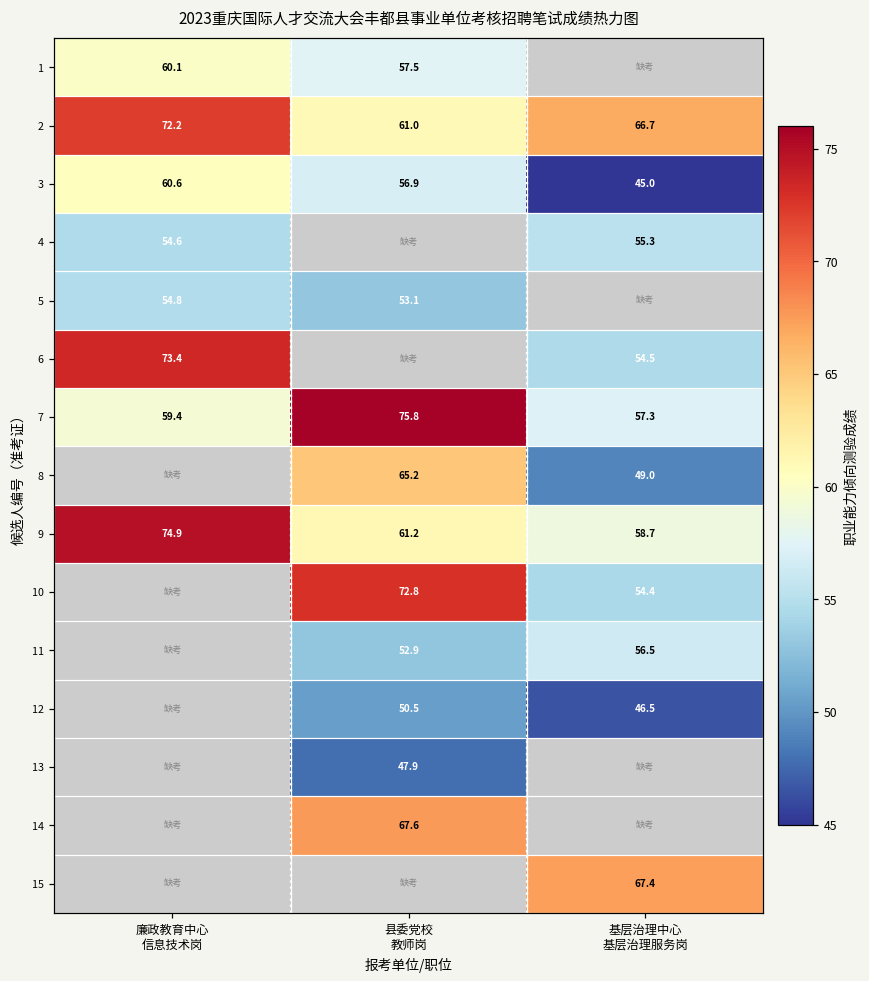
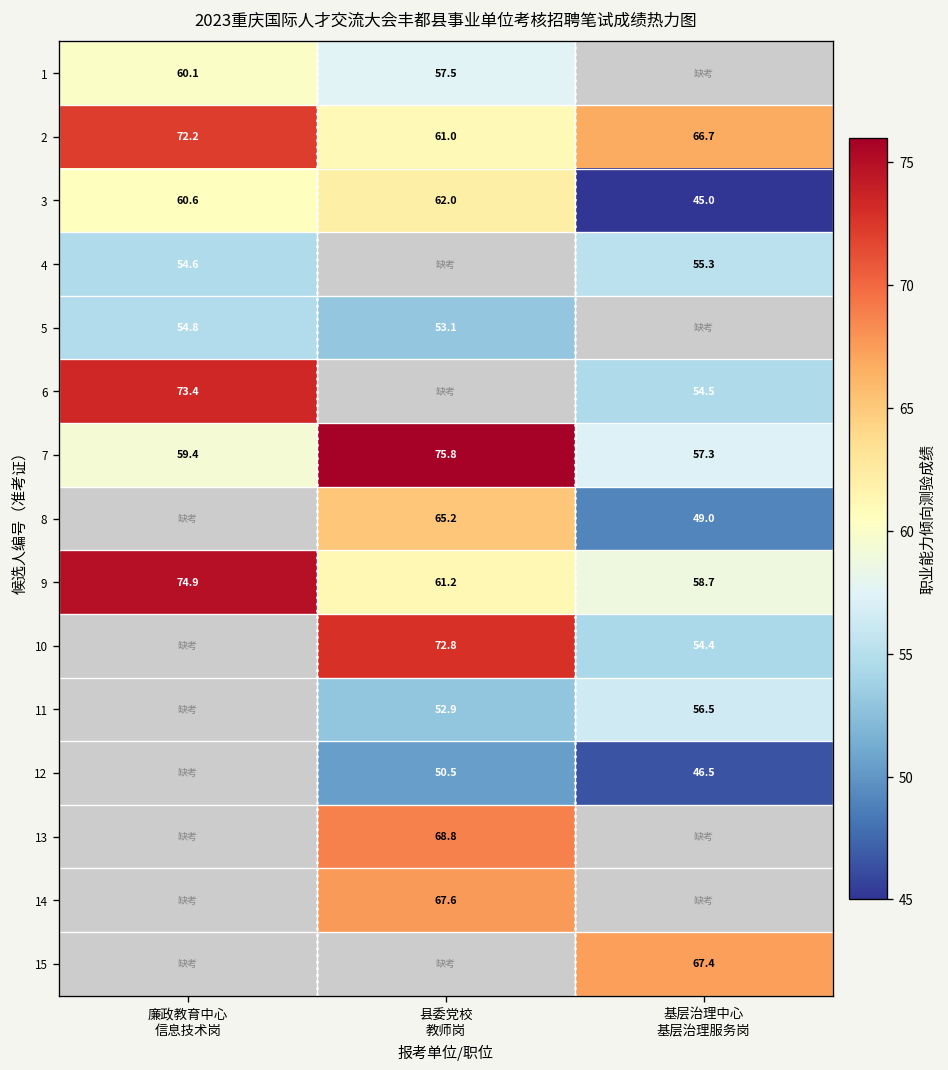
3, 县委党校 教师岗: 56.9 -> 62.0
13, 县委党校 教师岗: 47.9 -> 68.8
